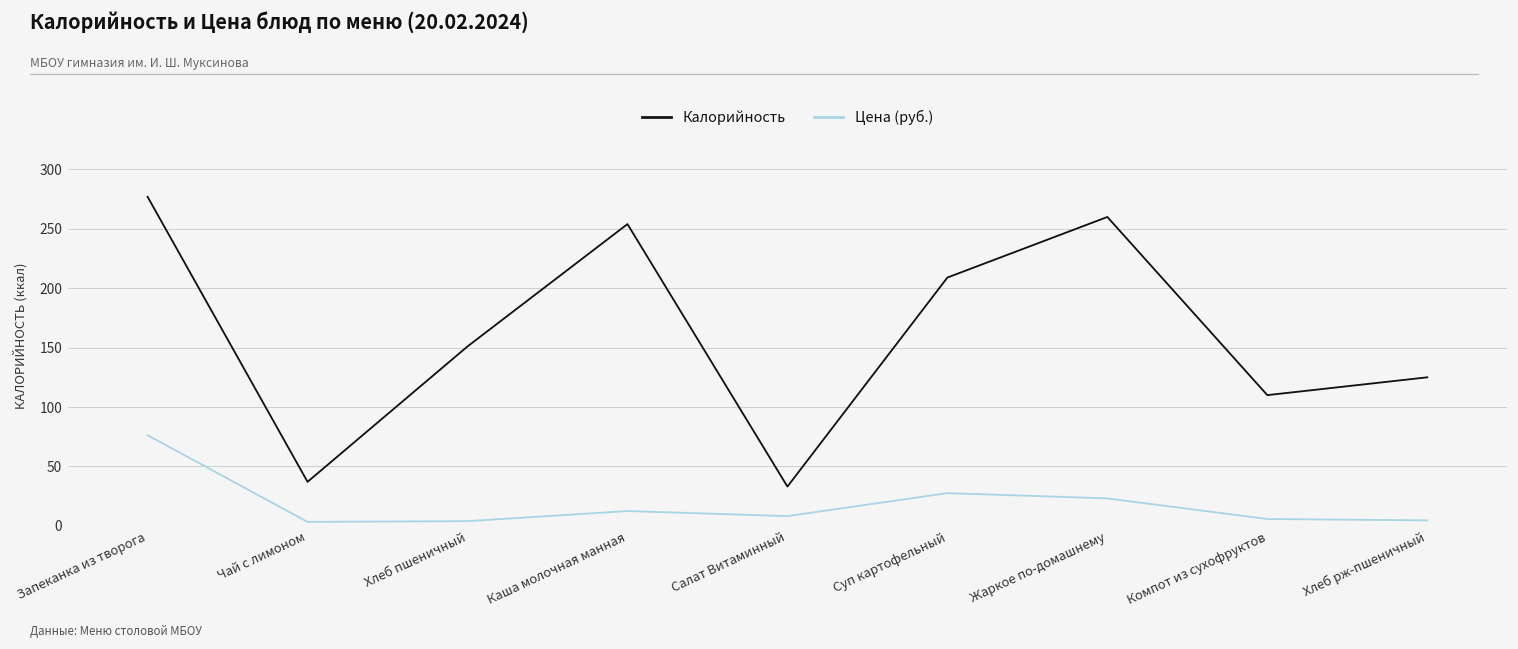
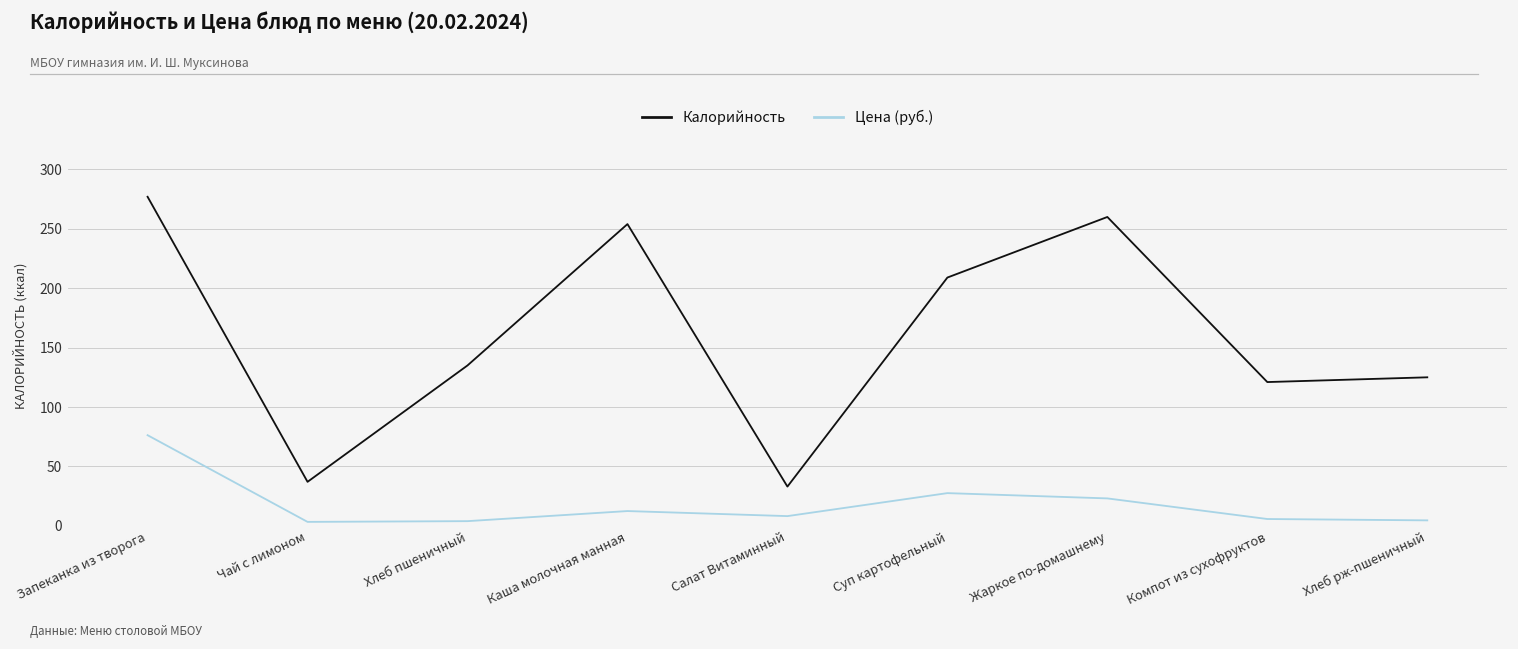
Калорийность, Хлеб пшеничный: 151 -> 135
Калорийность, Компот из сухофруктов: 110 -> 121
